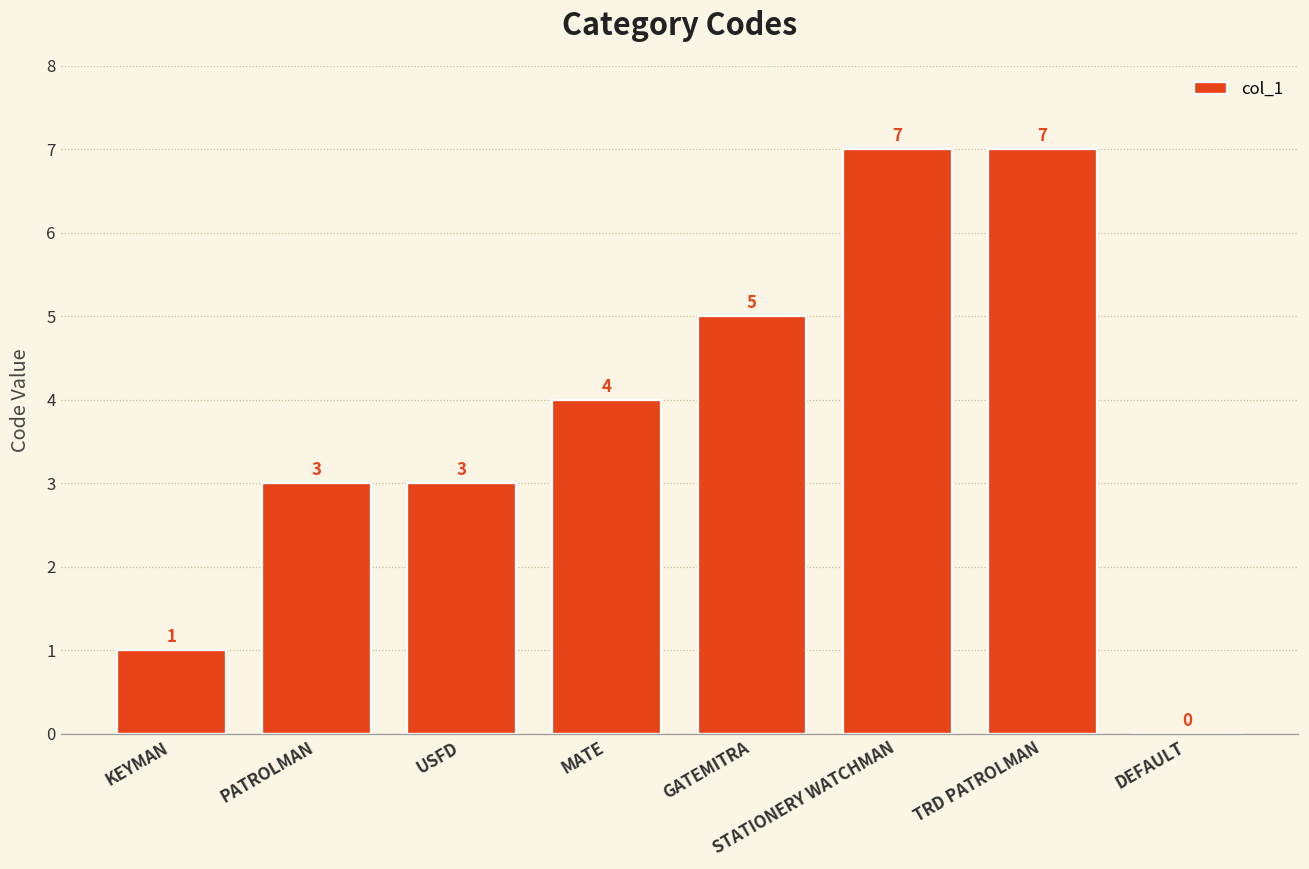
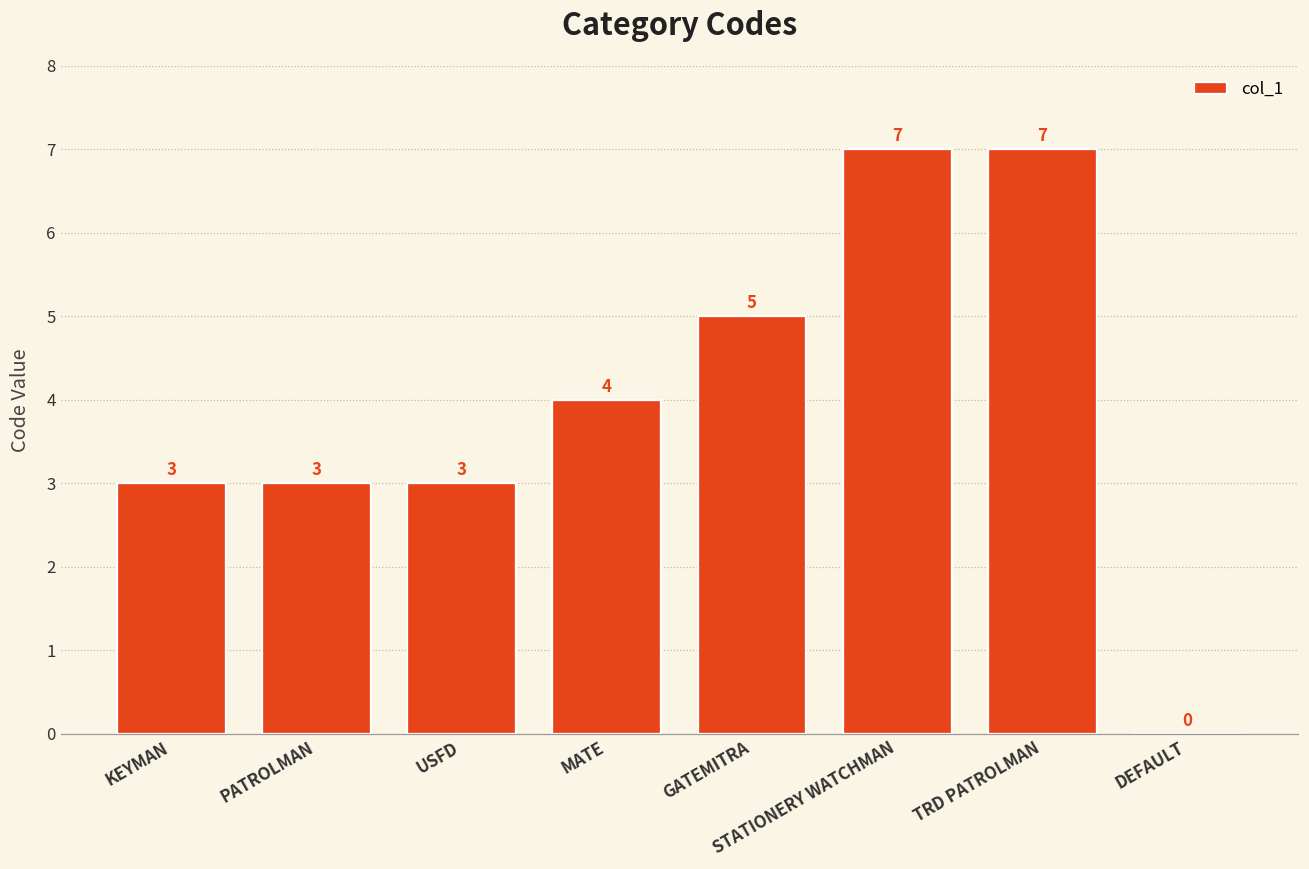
KEYMAN: 1 -> 3
